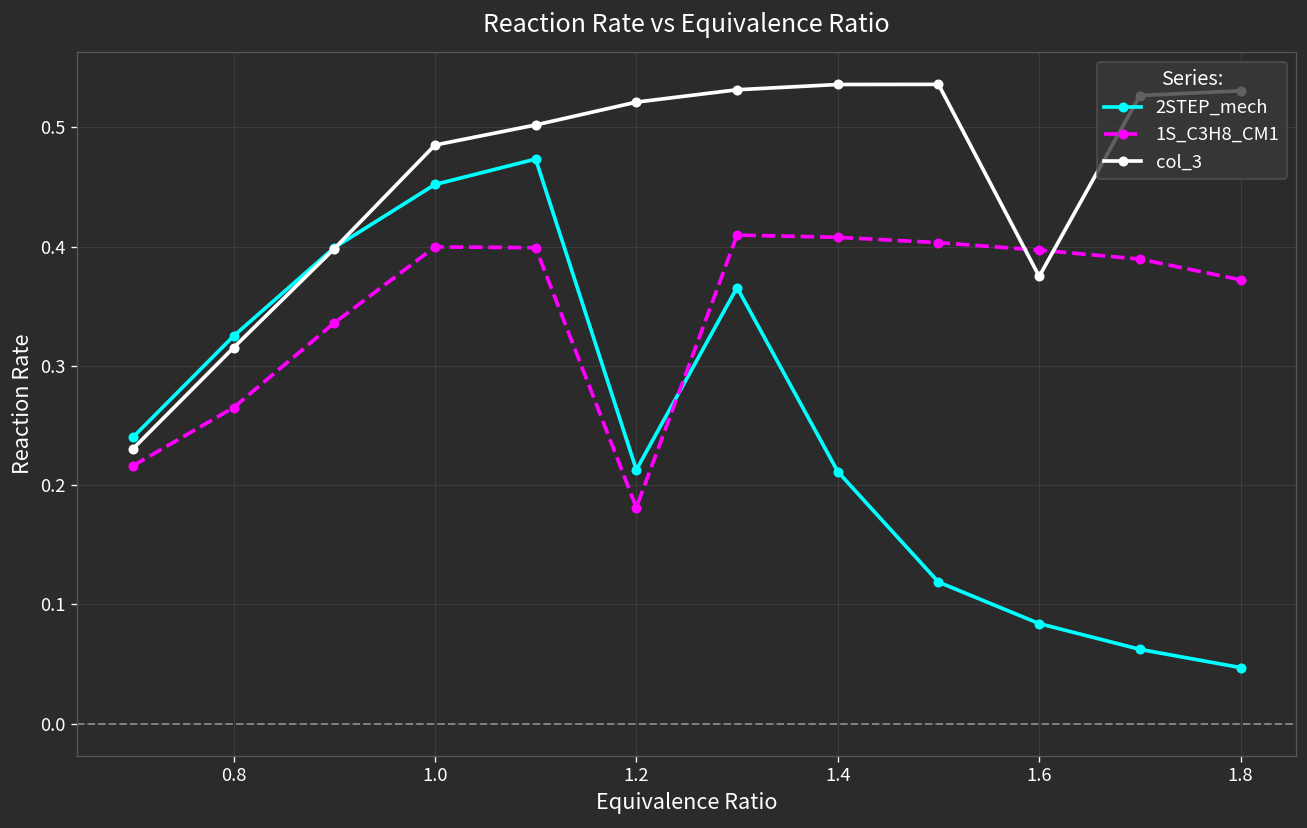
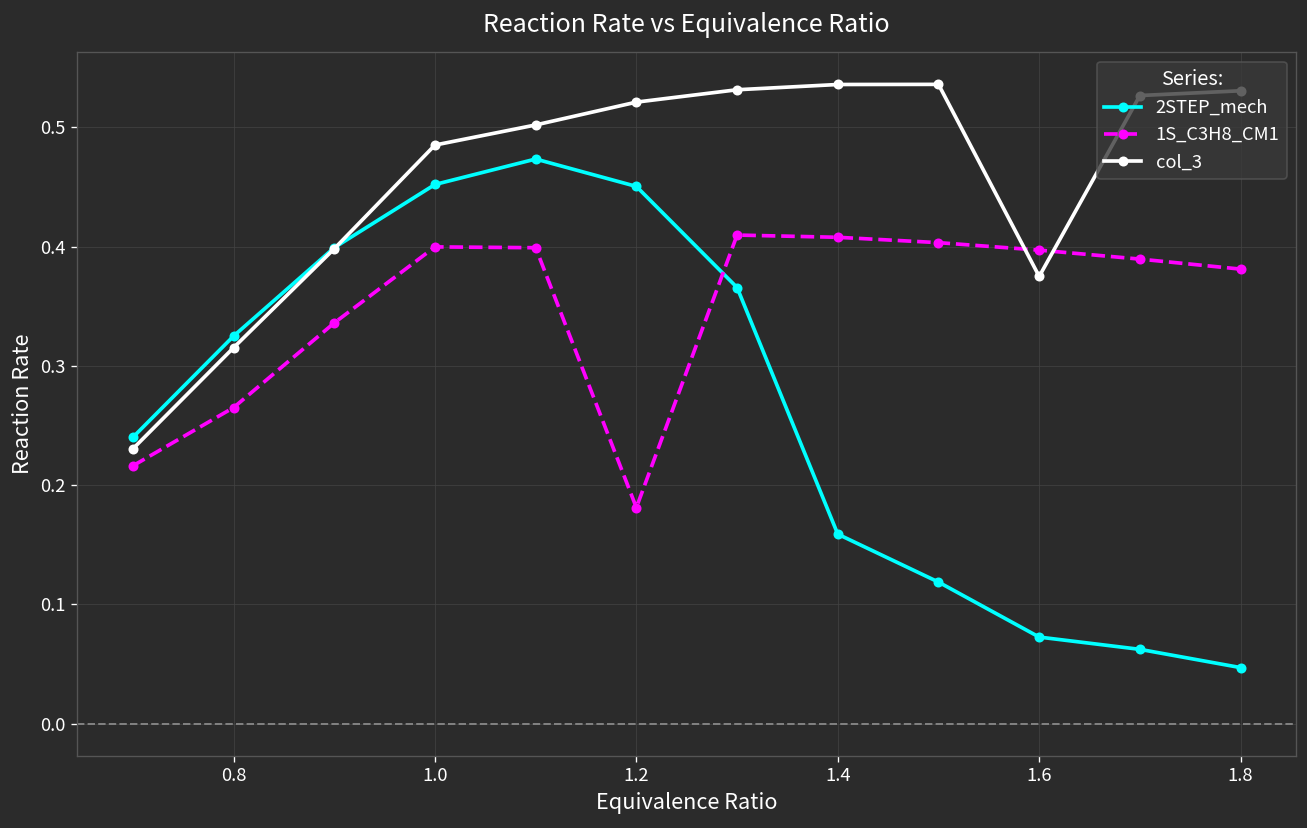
2STEP_mech, 1.2: 0.21 -> 0.45
2STEP_mech, 1.4: 0.21 -> 0.16
2STEP_mech, 1.6: 0.08 -> 0.07
1S_C3H8_CM1, 1.8: 0.37 -> 0.38
